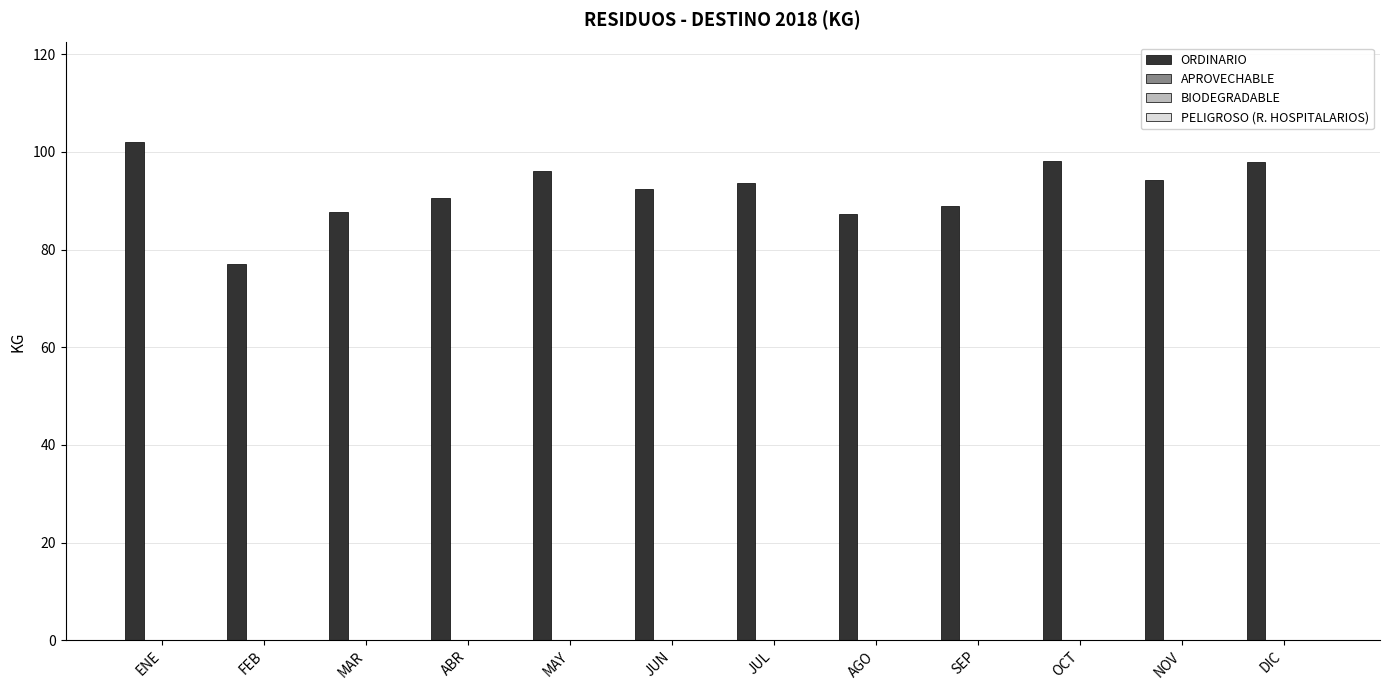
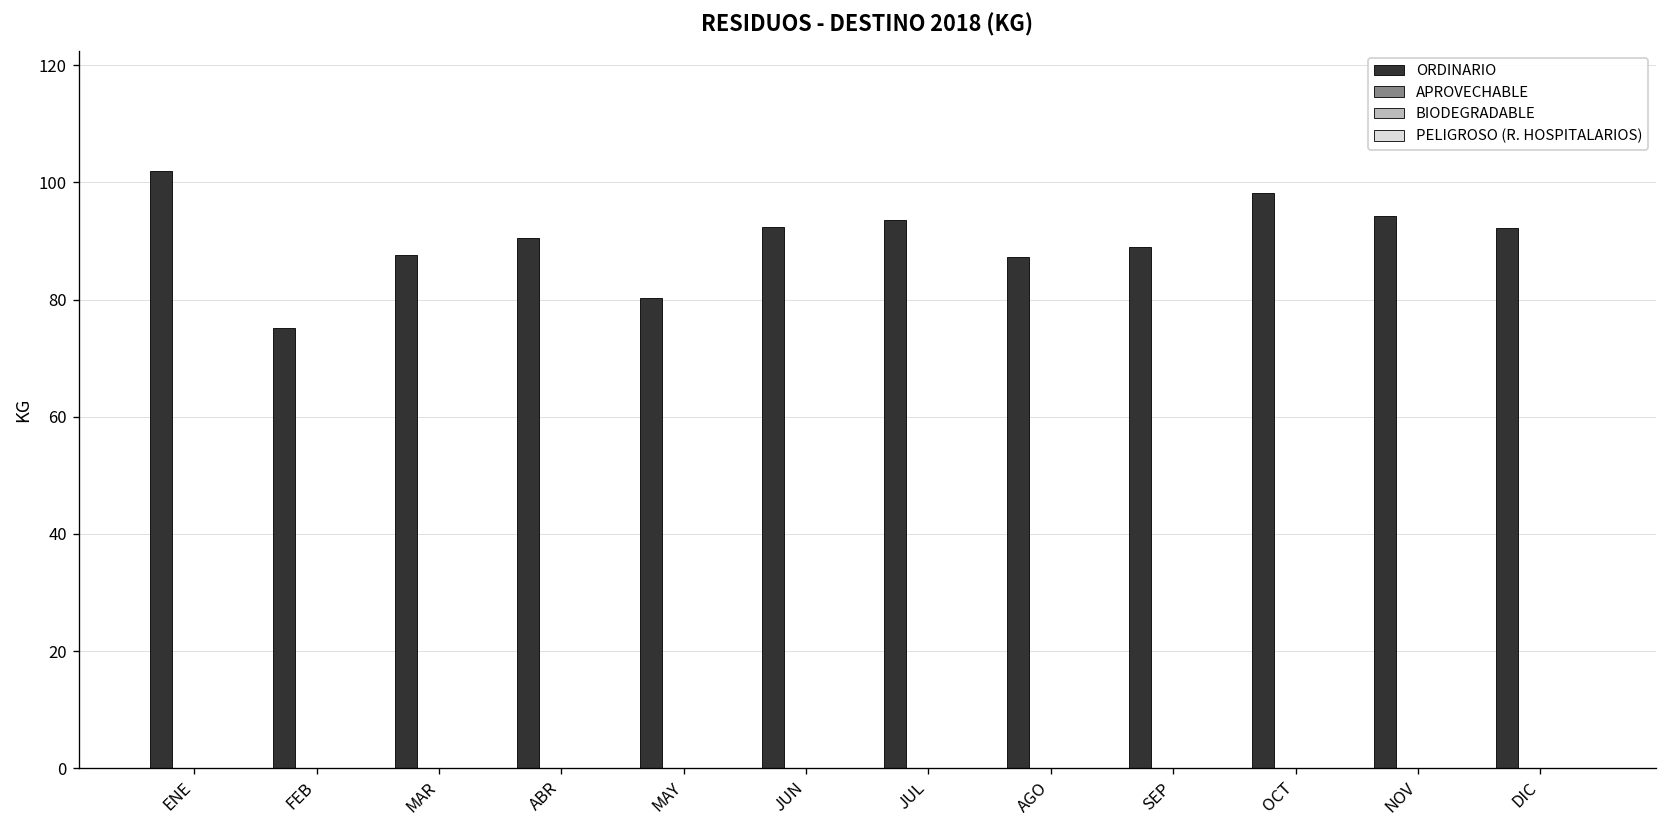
ORDINARIO, FEB: 77 -> 75
ORDINARIO, MAY: 96 -> 80
ORDINARIO, DIC: 98 -> 92
